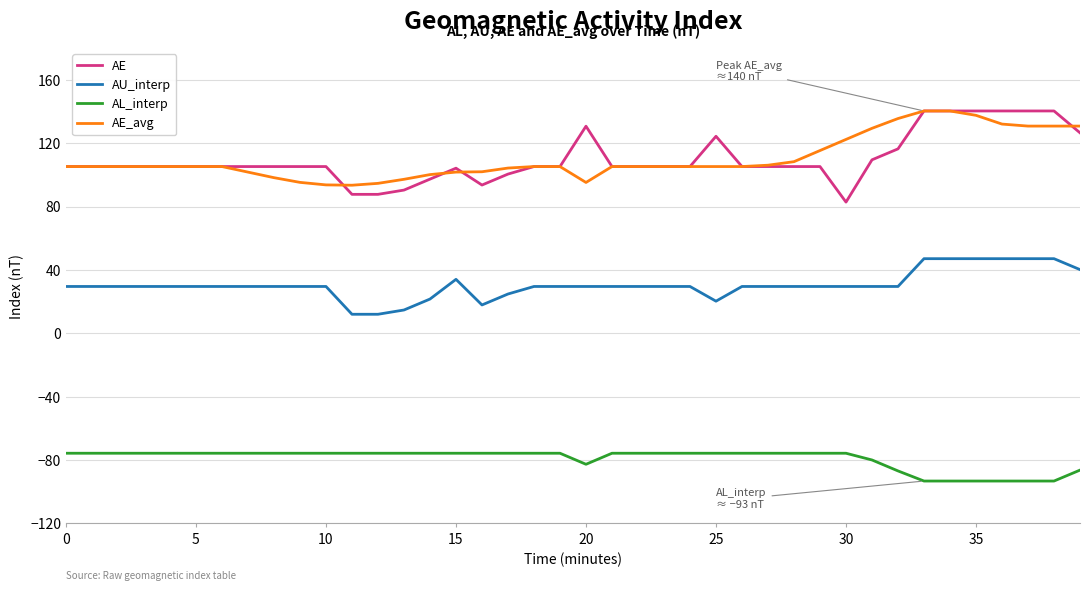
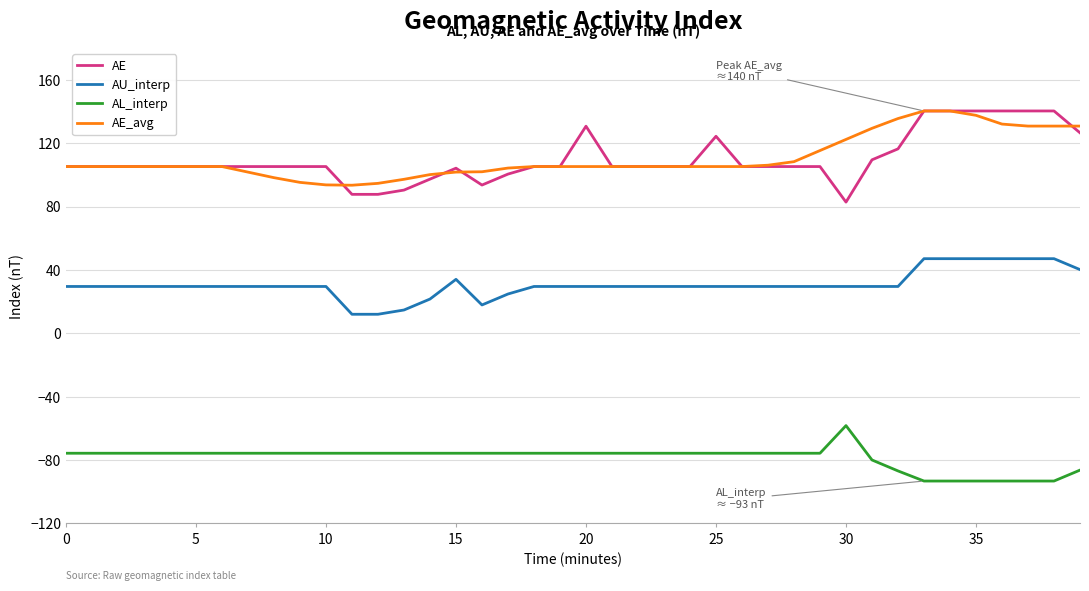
AL_interp, 20: -83 -> -76
AE_avg, 20: 95 -> 105
AU_interp, 25: 20 -> 30
AL_interp, 30: -76 -> -58
